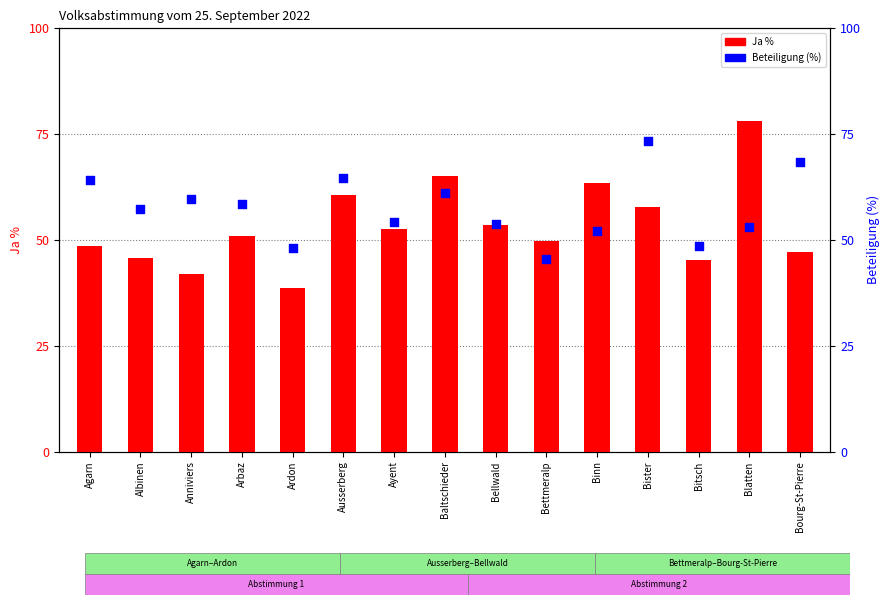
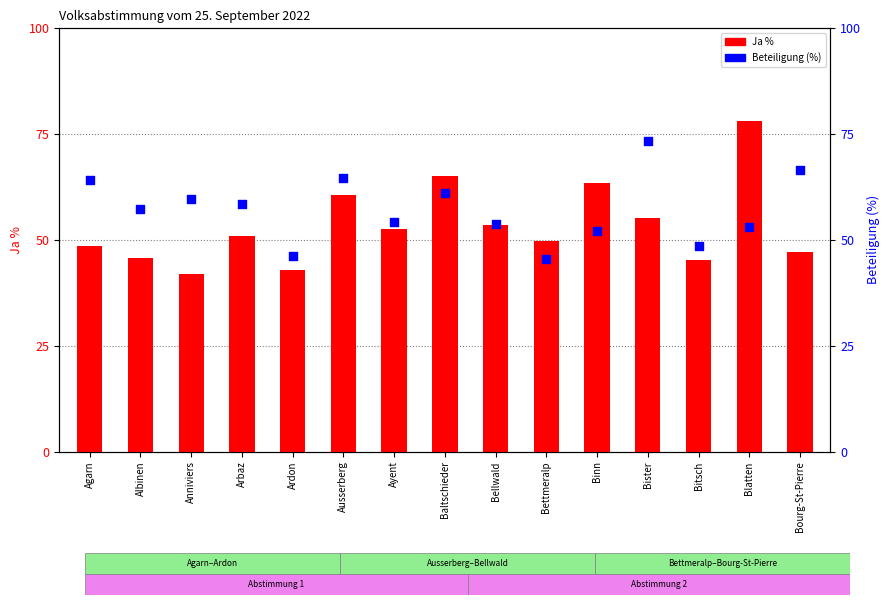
Ja %, Ardon: 39 -> 43
Ja %, Bister: 58 -> 55
Beteiligung (%), Ardon: 48 -> 46
Beteiligung (%), Bourg-St-Pierre: 68 -> 66
